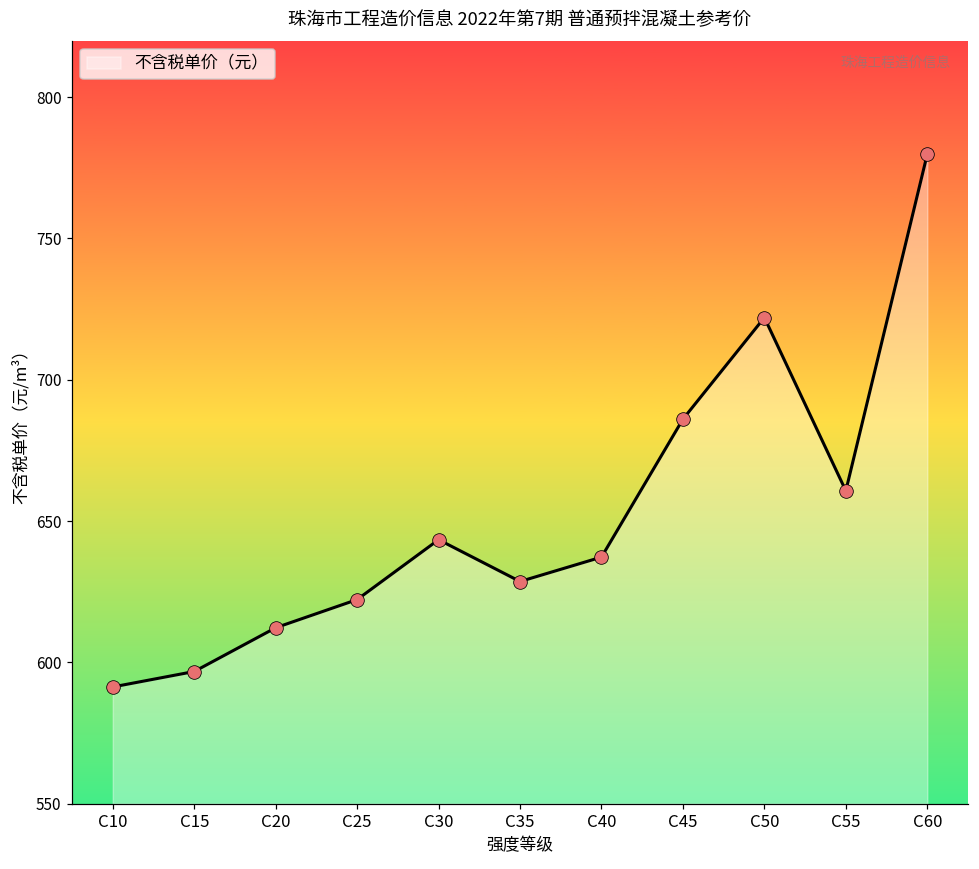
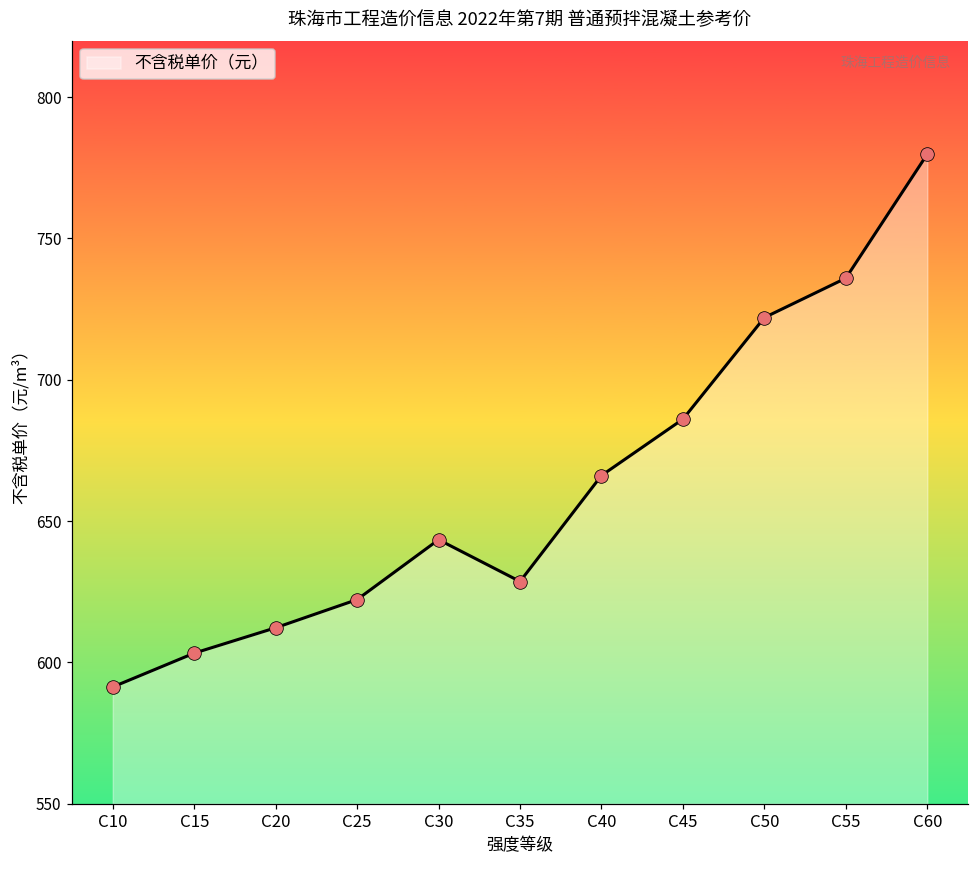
C15: 597 -> 603
C40: 637 -> 666
C55: 661 -> 736
